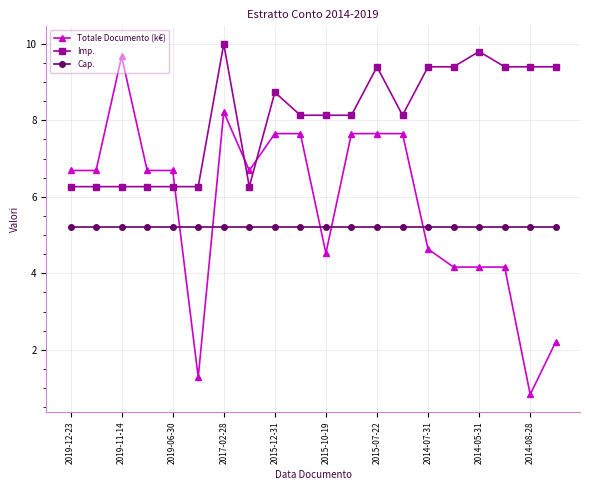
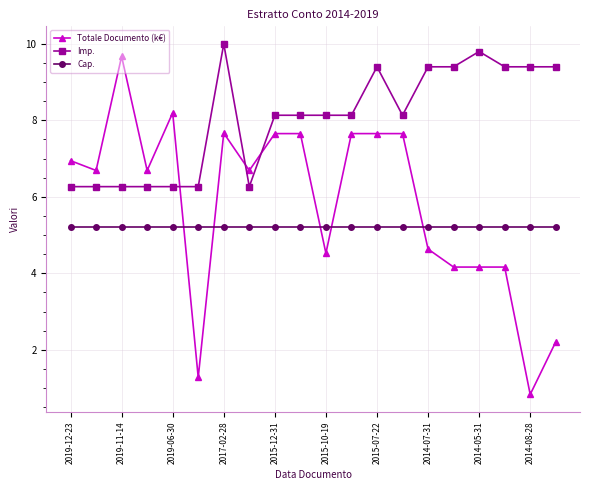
Totale Documento (k€), 2019-12-23: 6.7 -> 6.9
Totale Documento (k€), 2019-06-30: 6.7 -> 8.2
Totale Documento (k€), 2017-02-28: 8.2 -> 7.7
Imp., 2015-12-31: 8.7 -> 8.1
